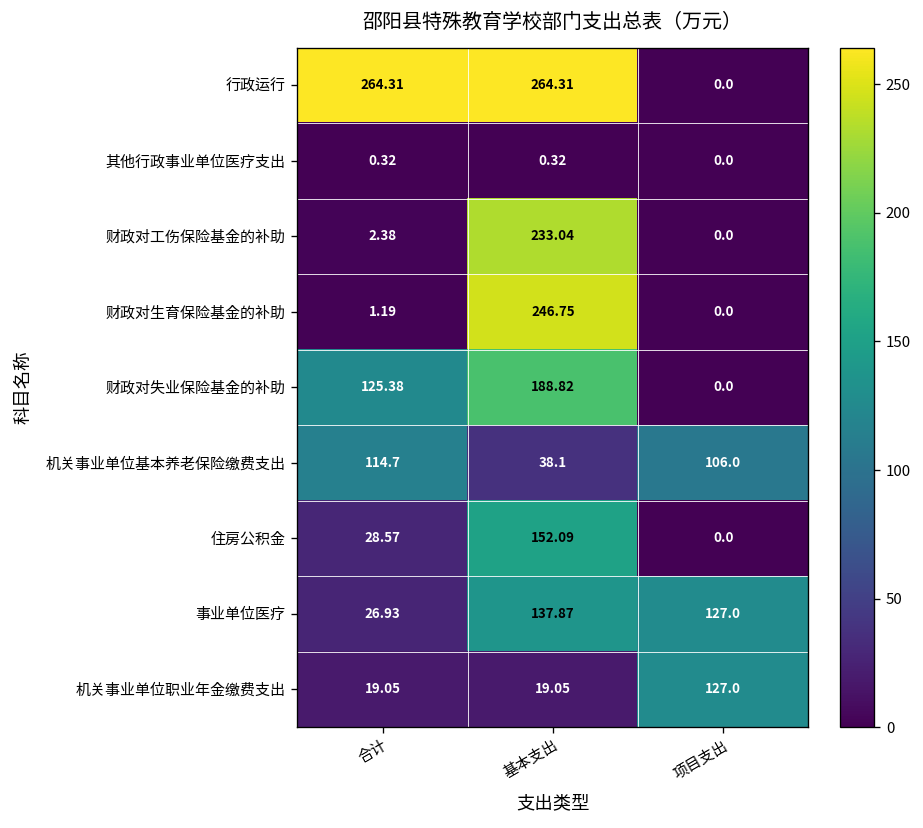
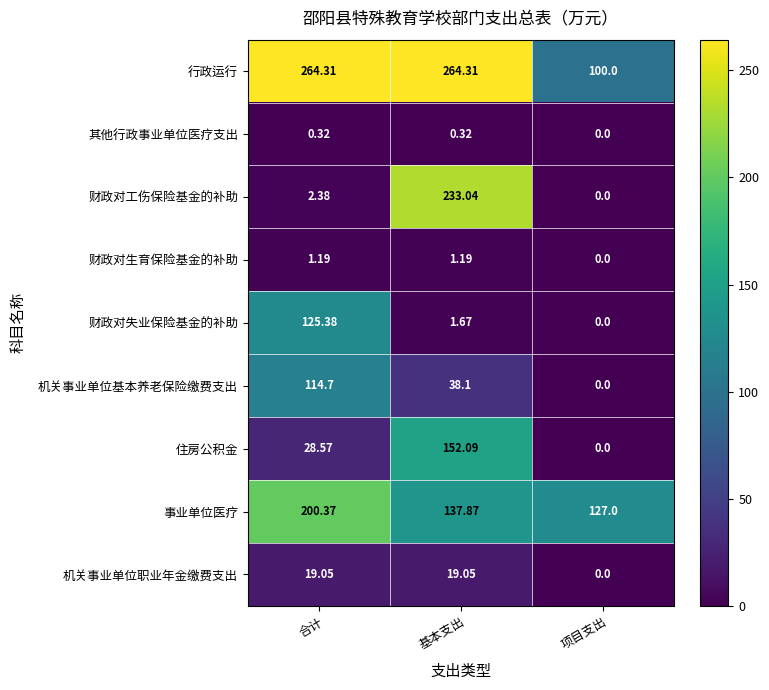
行政运行, 项目支出: 0.0 -> 100.0
财政对生育保险基金的补助, 基本支出: 246.75 -> 1.19
财政对失业保险基金的补助, 基本支出: 188.82 -> 1.67
机关事业单位基本养老保险缴费支出, 项目支出: 106.0 -> 0.0
事业单位医疗, 合计: 26.93 -> 200.37
机关事业单位职业年金缴费支出, 项目支出: 127.0 -> 0.0
